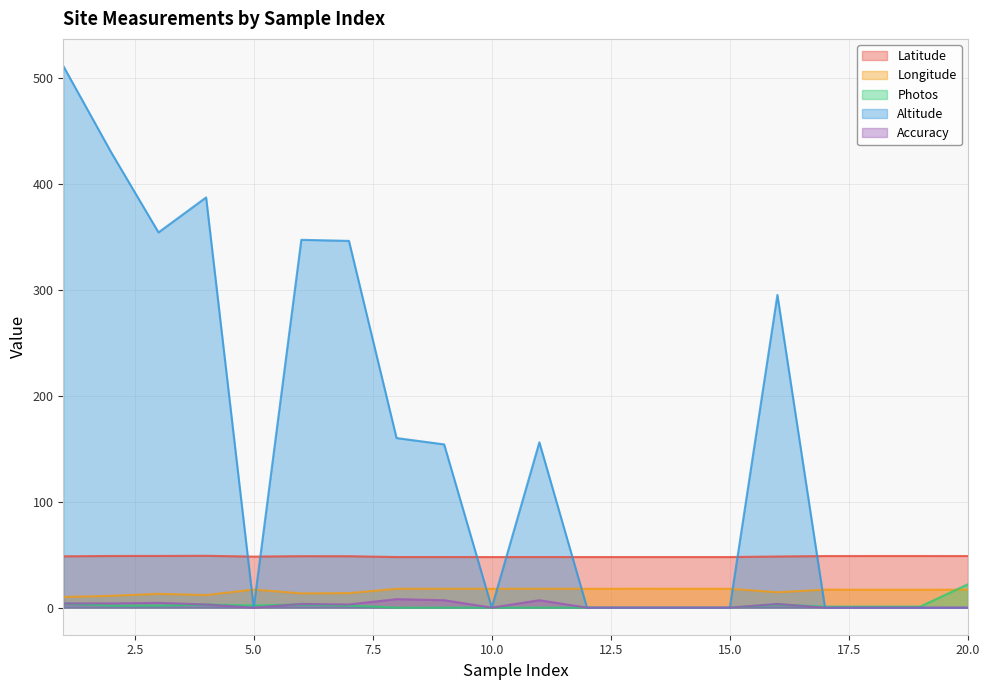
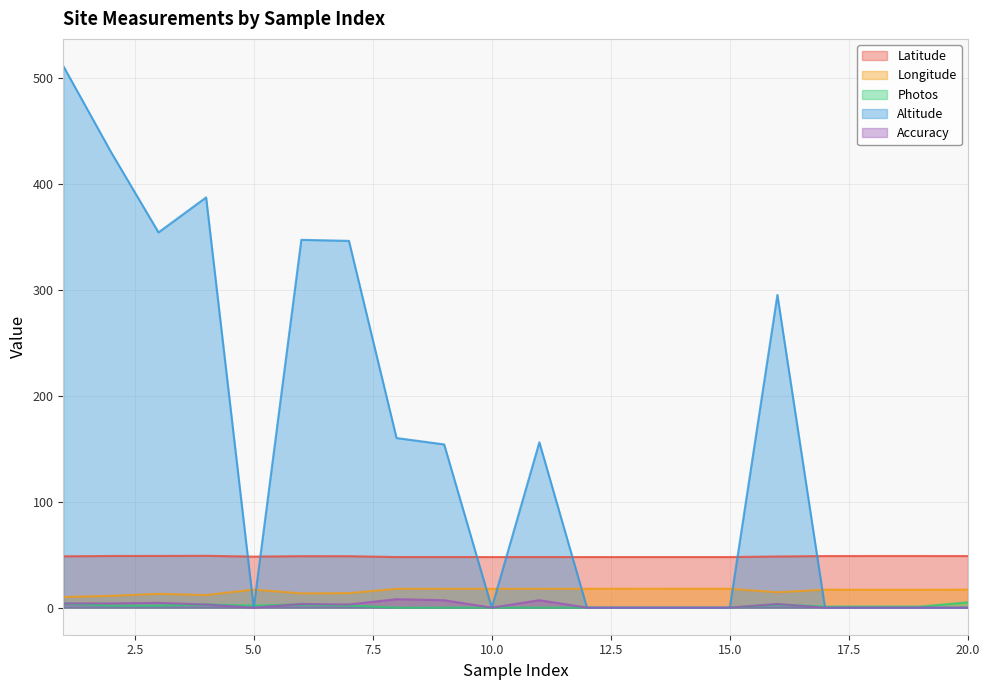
Photos, 20.0: 22 -> 5
